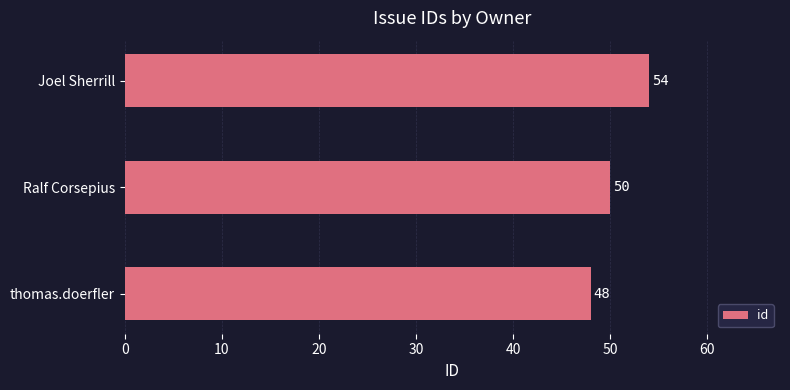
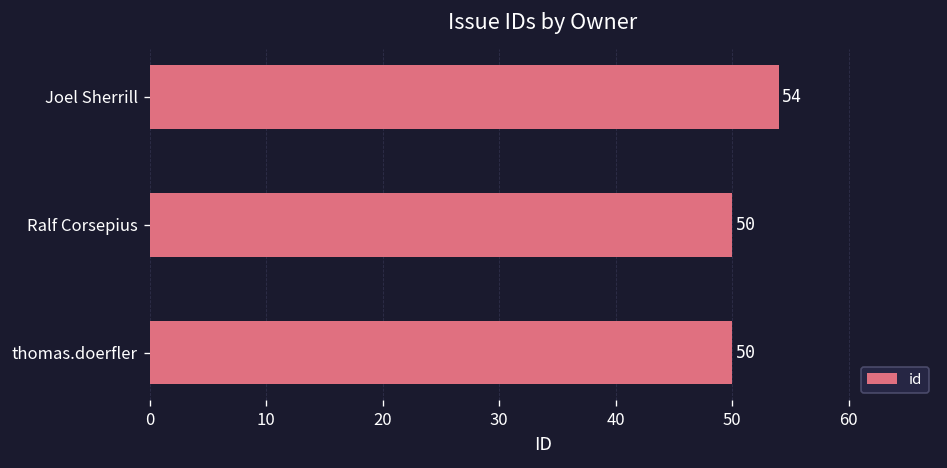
thomas.doerfler: 48 -> 50
